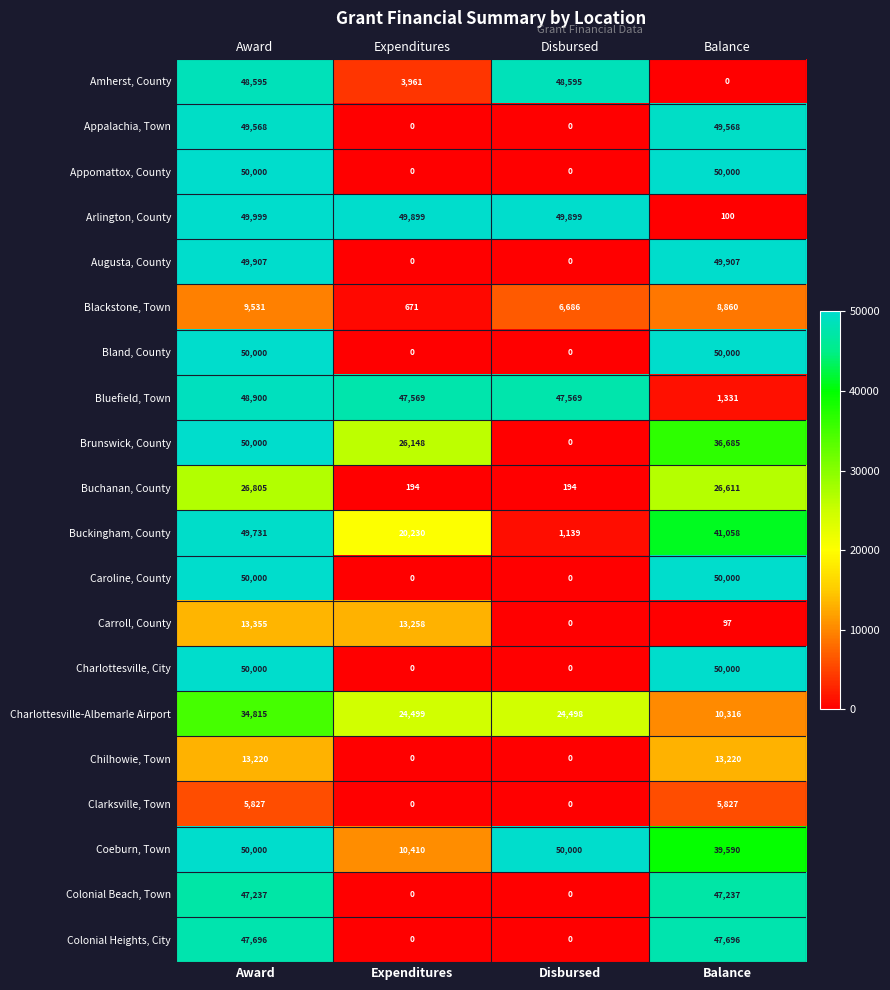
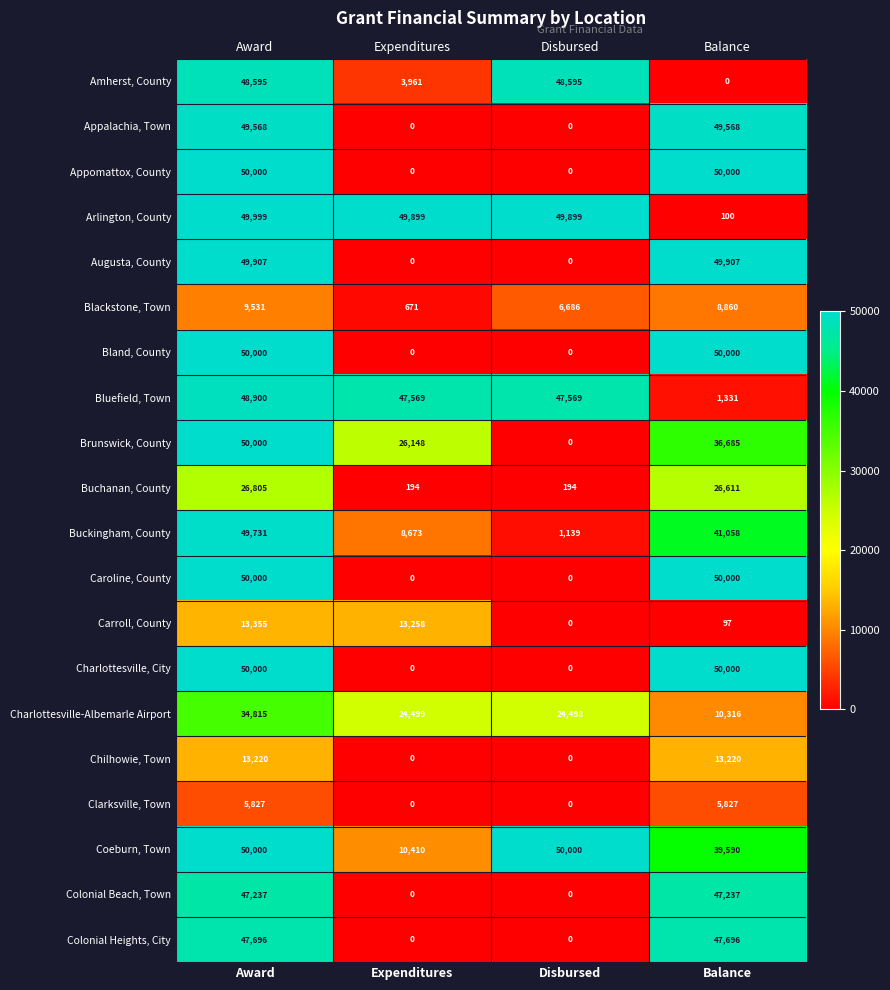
Buckingham, County, Expenditures: 20,230 -> 8,673
